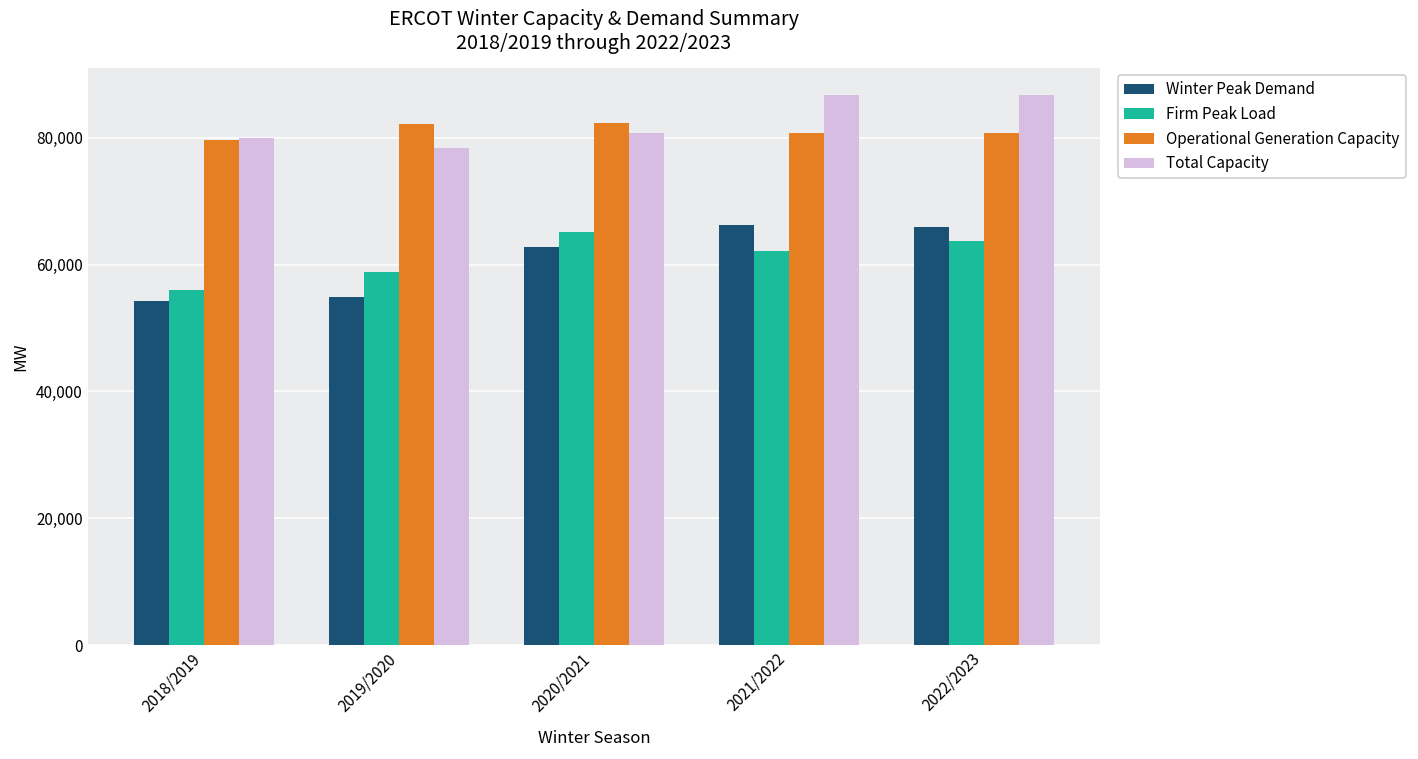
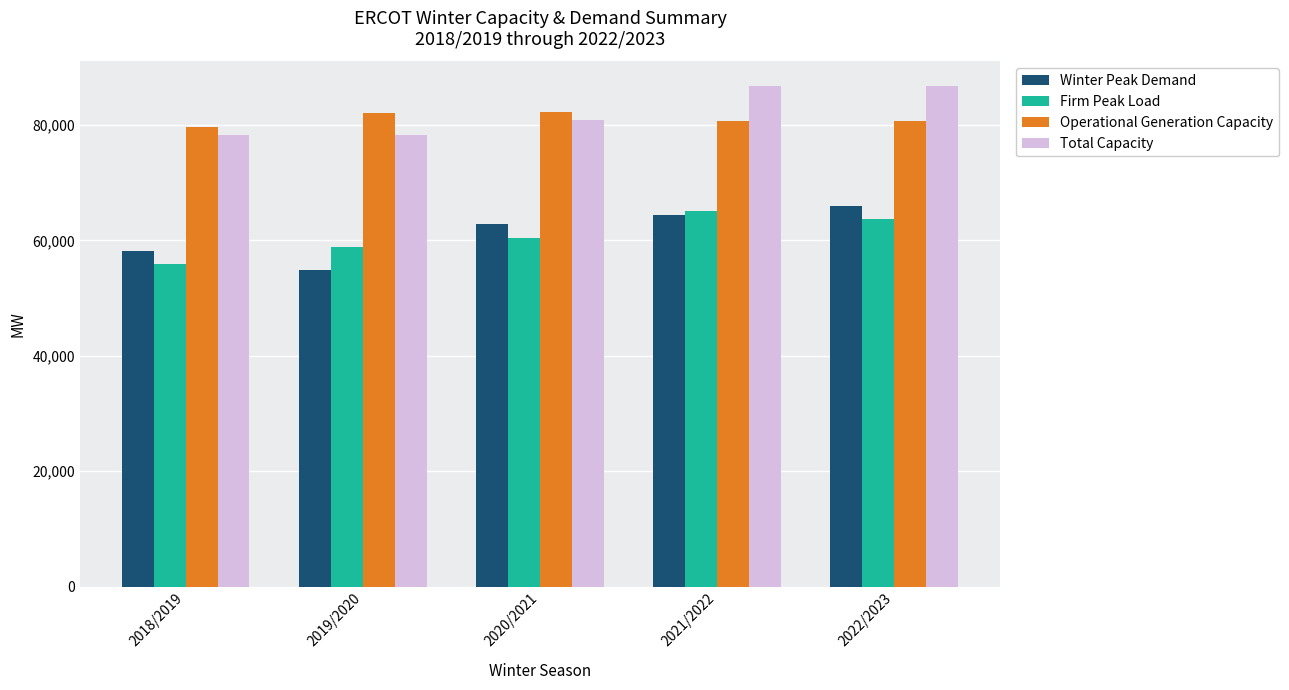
Winter Peak Demand, 2018/2019: 54,000 -> 58,000
Total Capacity, 2018/2019: 80,000 -> 78,000
Firm Peak Load, 2020/2021: 65,000 -> 61,000
Winter Peak Demand, 2021/2022: 66,000 -> 64,000
Firm Peak Load, 2021/2022: 62,000 -> 65,000
